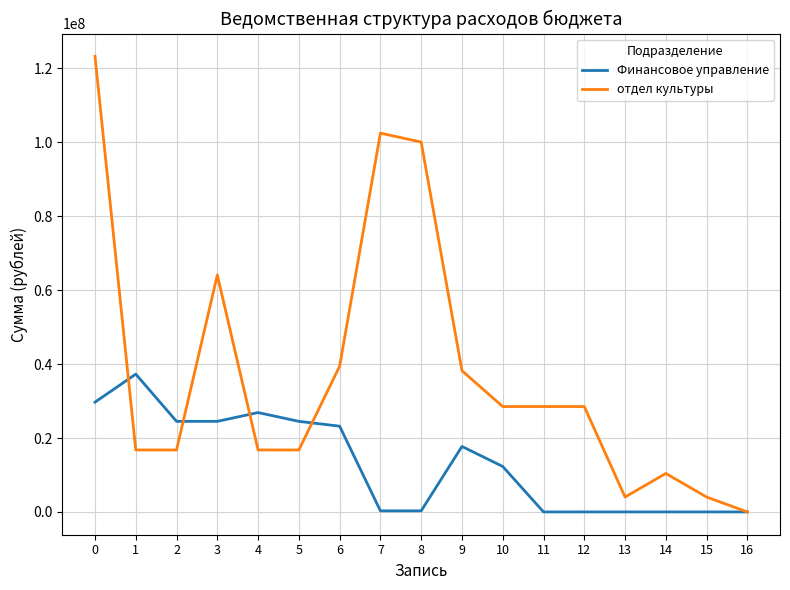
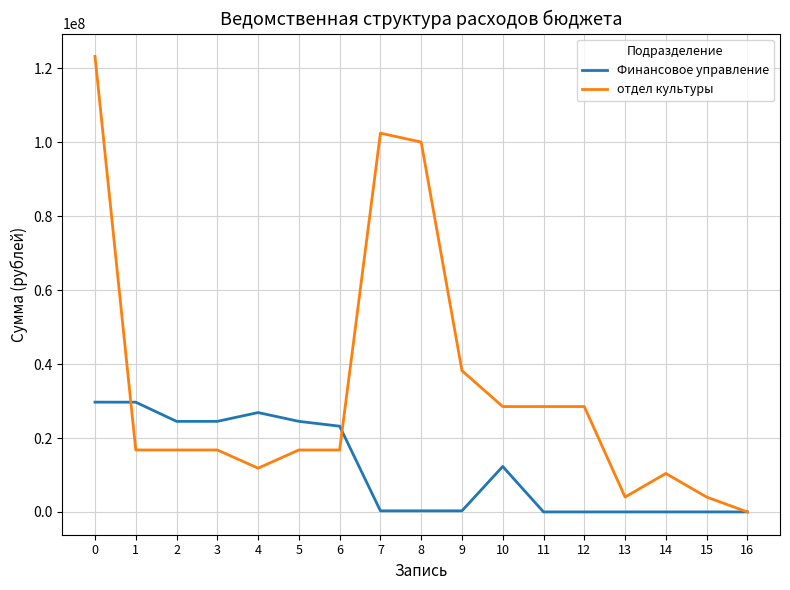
Финансовое управление, 1: 37000000 -> 30000000
отдел культуры, 3: 64000000 -> 17000000
отдел культуры, 4: 17000000 -> 12000000
отдел культуры, 6: 39000000 -> 17000000
Финансовое управление, 9: 18000000 -> 0
